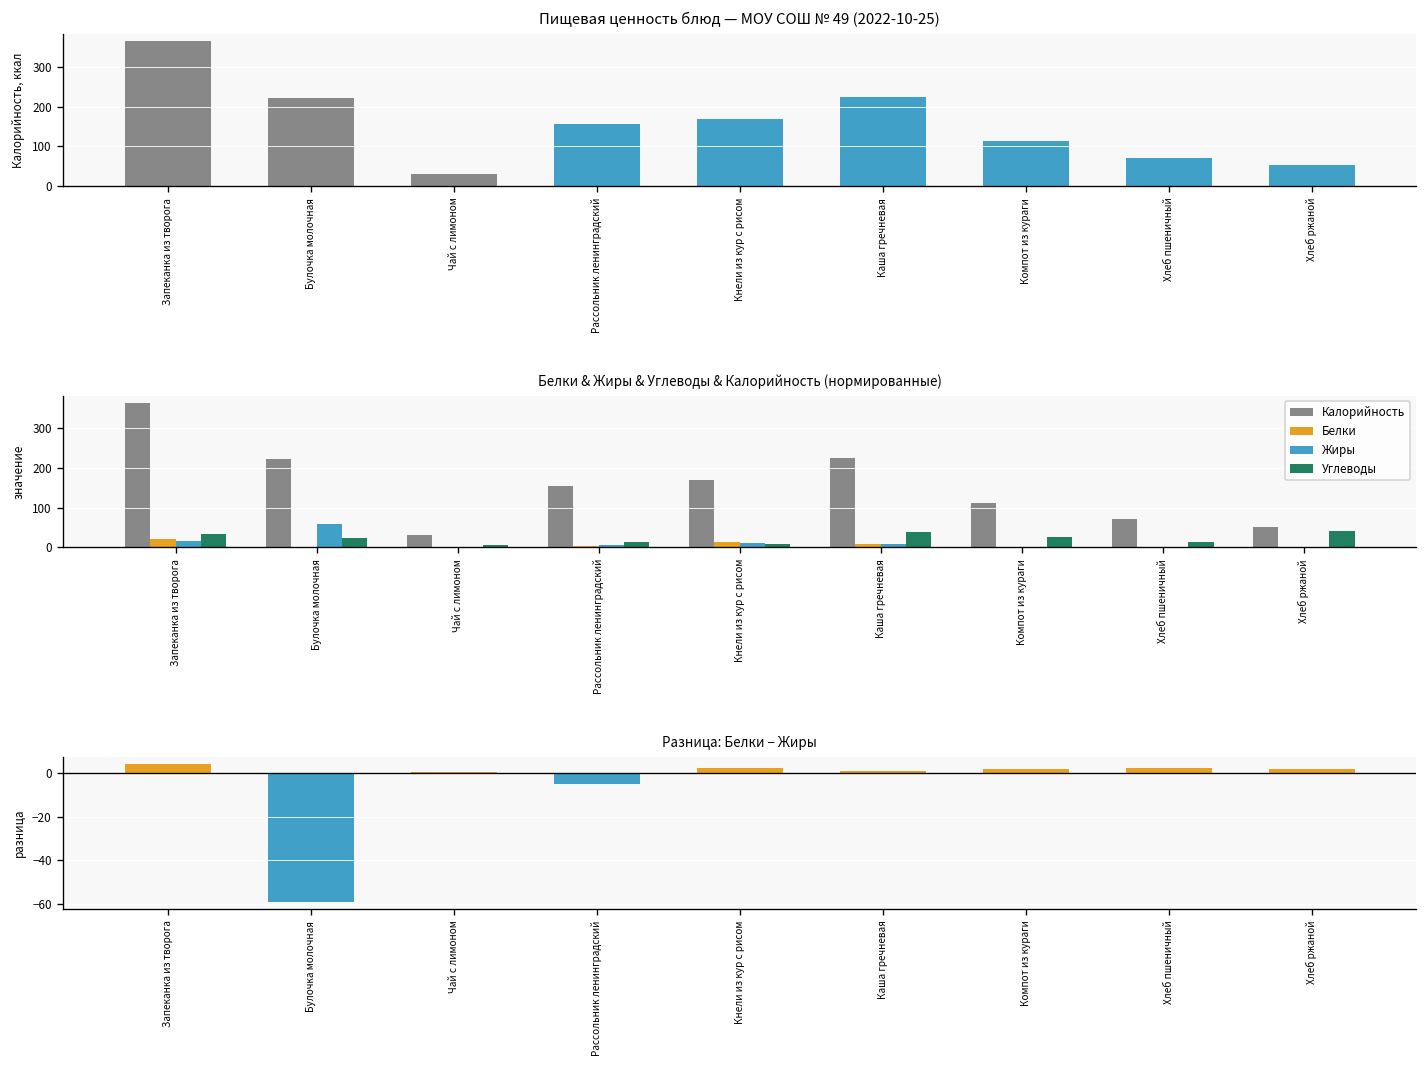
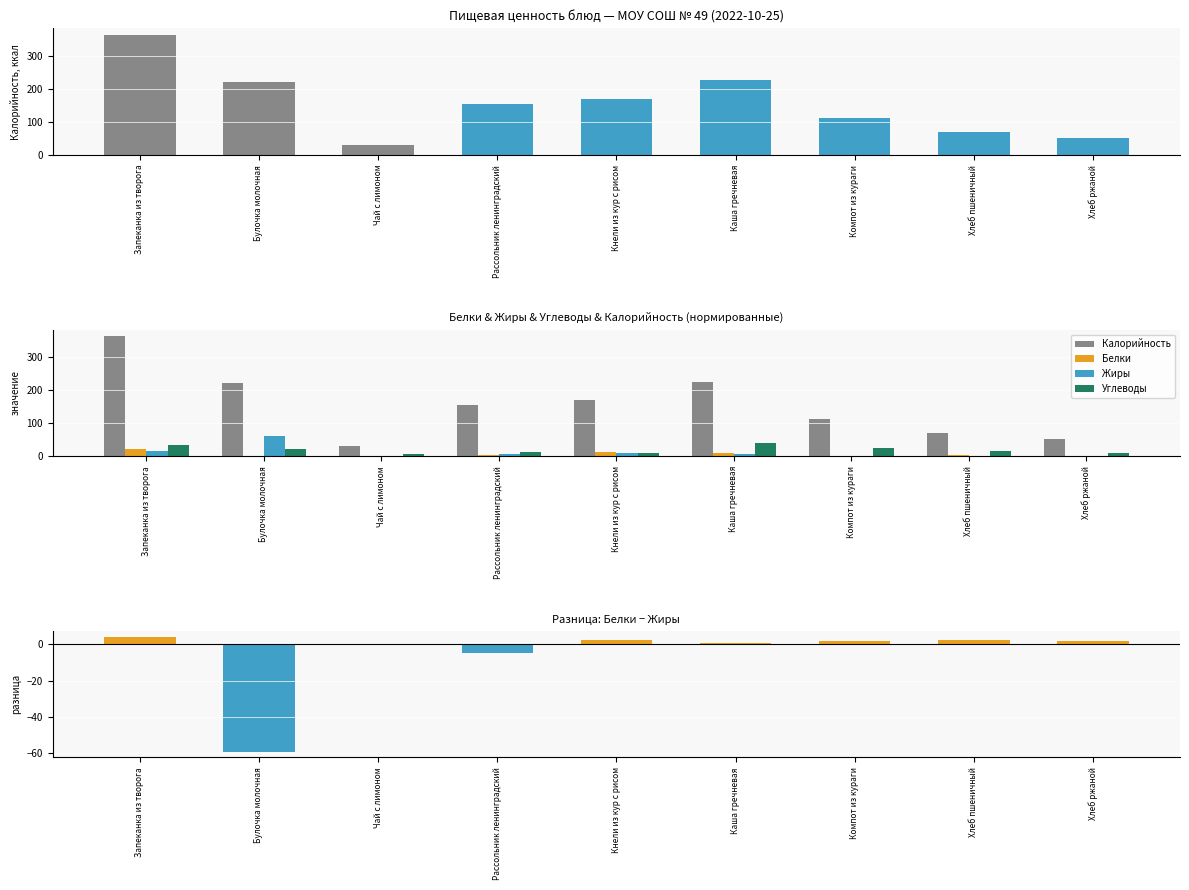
Белки & Жиры & Углеводы & Калорийность (нормированные), Углеводы, Хлеб ржаной: 40 -> 10
